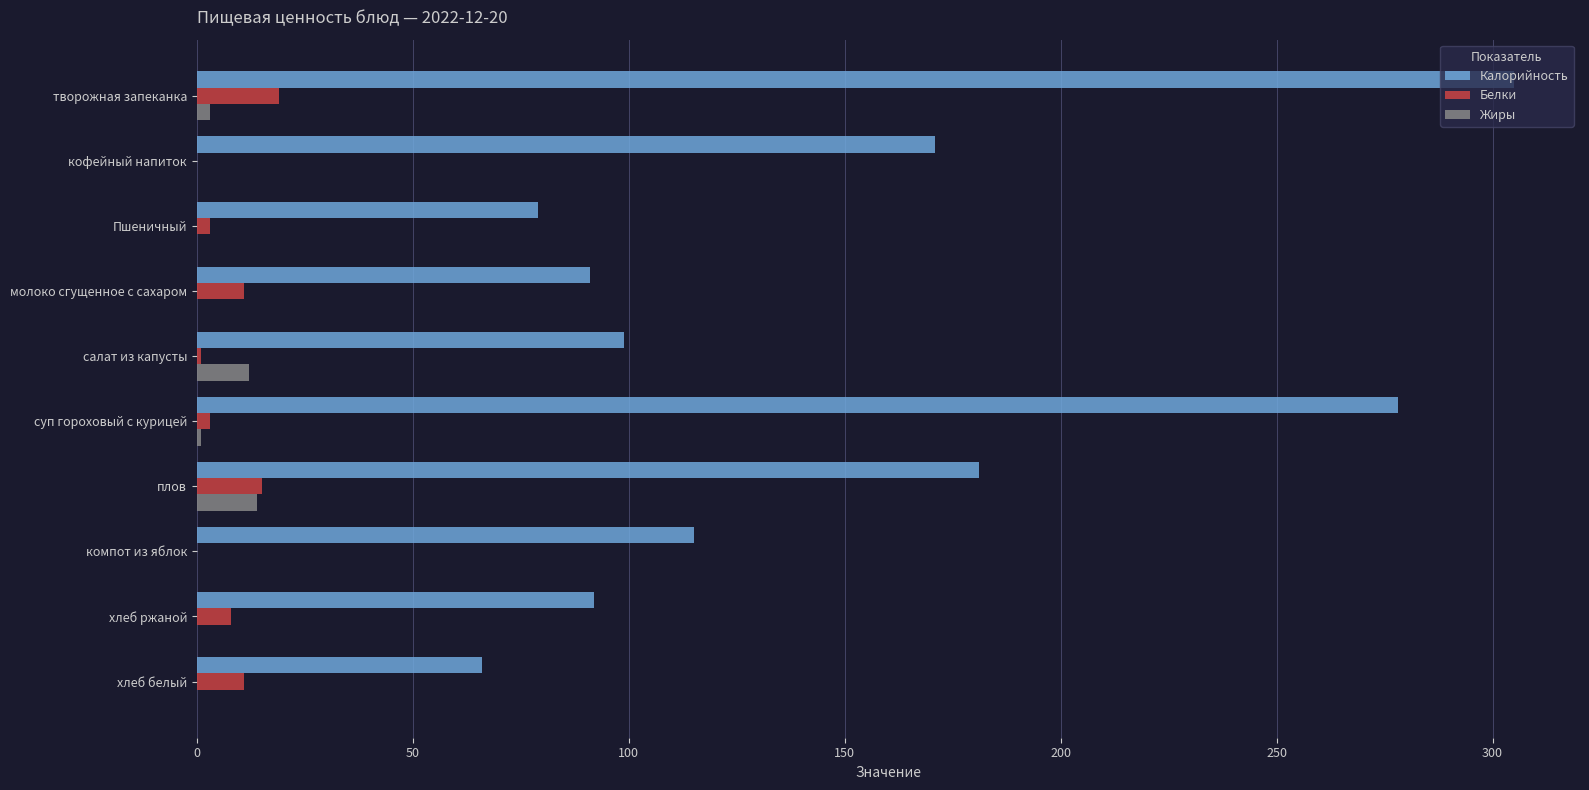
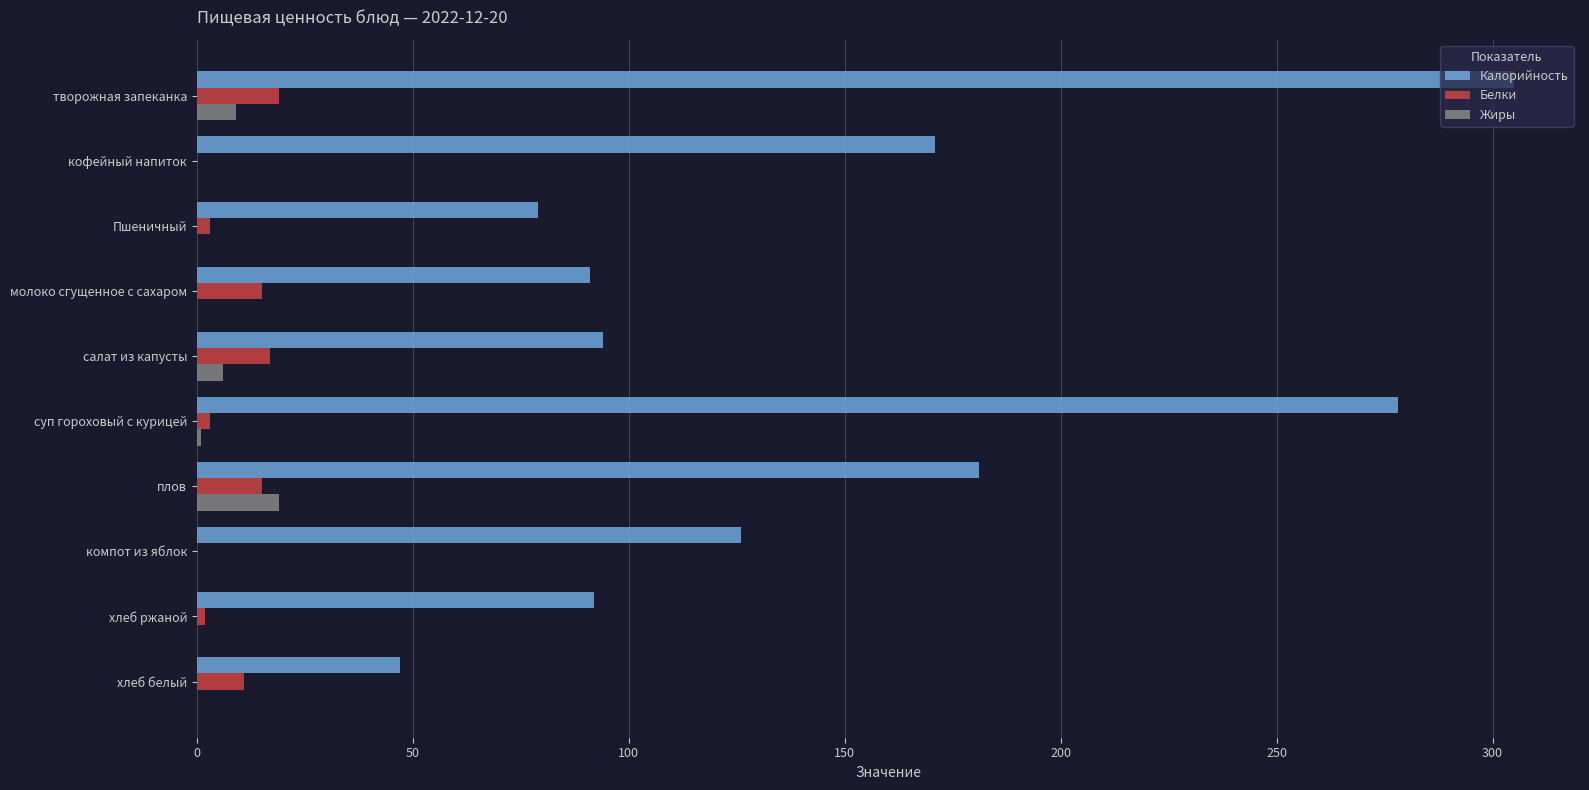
Жиры, творожная запеканка: 3 -> 9
Белки, молоко сгущенное с сахаром: 11 -> 15
Калорийность, салат из капусты: 99 -> 94
Белки, салат из капусты: 1 -> 17
Жиры, салат из капусты: 12 -> 6
Жиры, плов: 14 -> 19
Калорийность, компот из яблок: 115 -> 126
Белки, хлеб ржаной: 8 -> 2
Калорийность, хлеб белый: 66 -> 47
